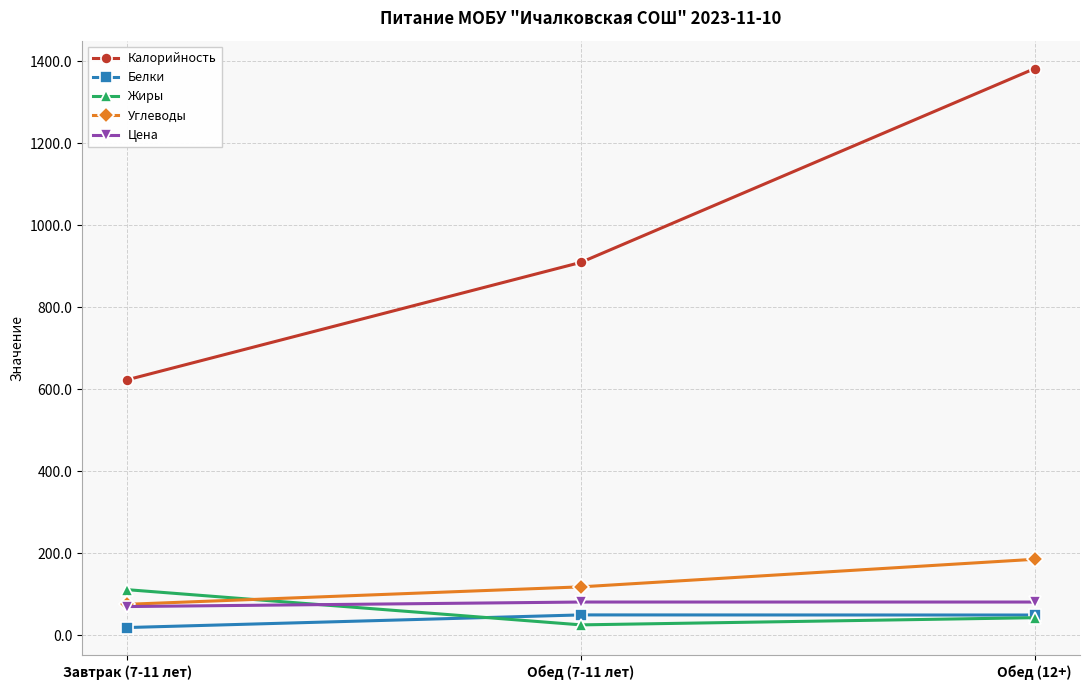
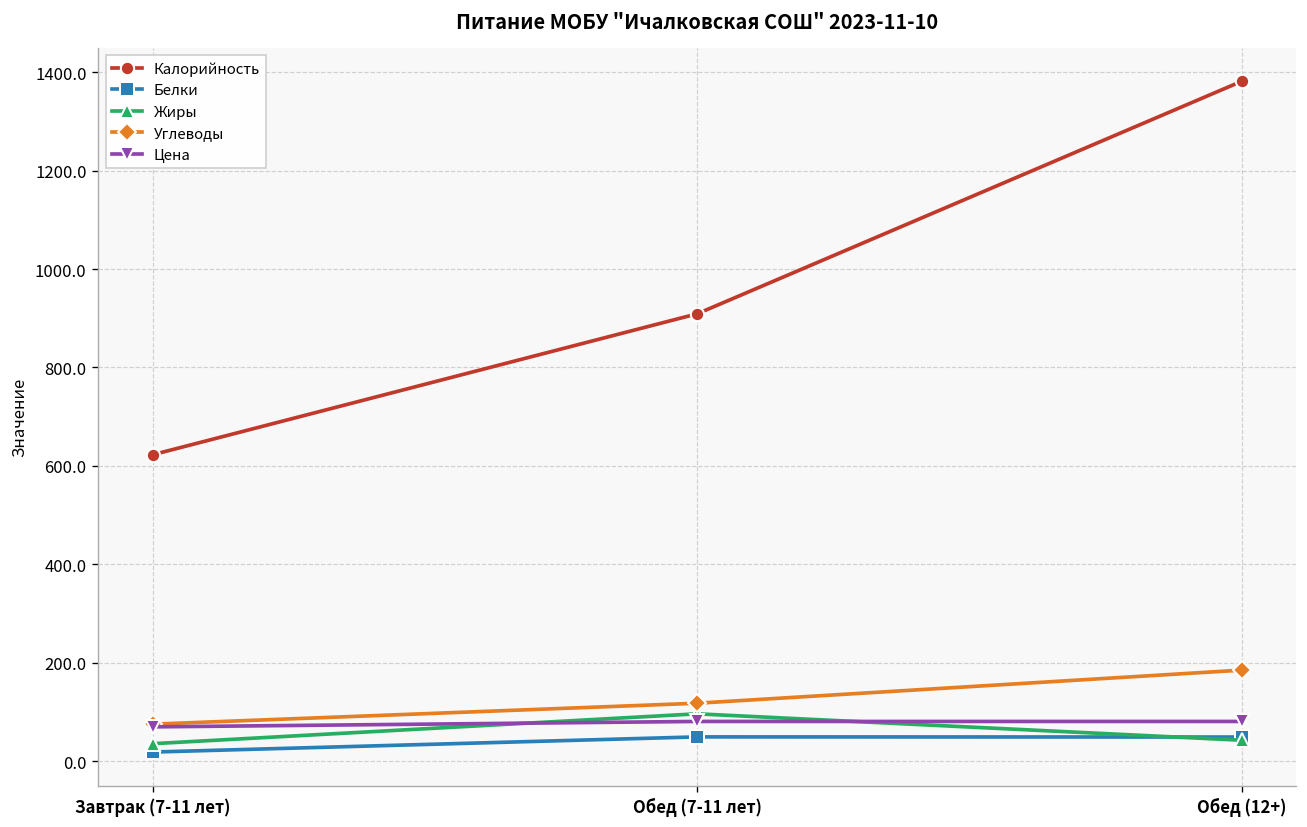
Жиры, Завтрак (7-11 лет): 110 -> 40
Жиры, Обед (7-11 лет): 20 -> 100
